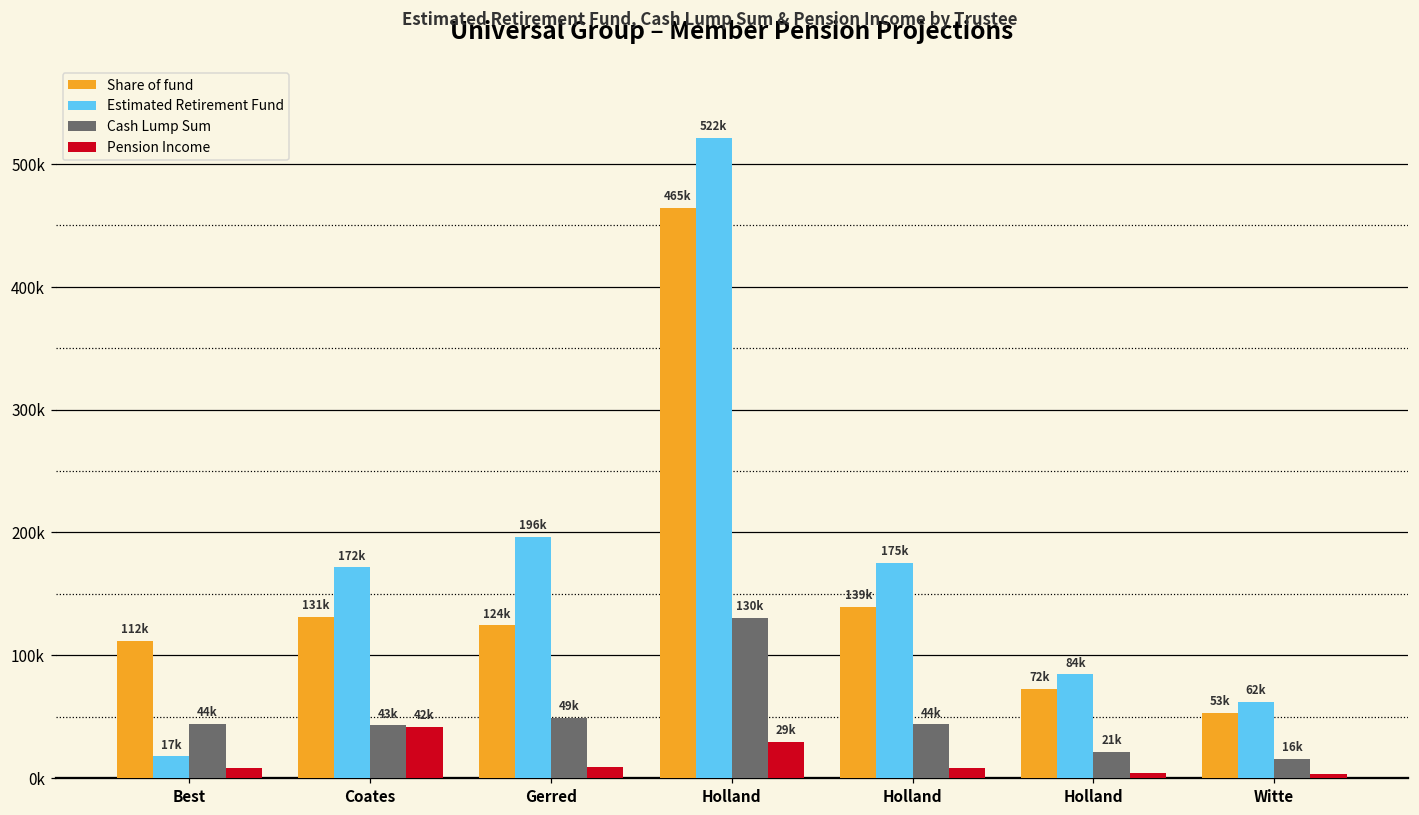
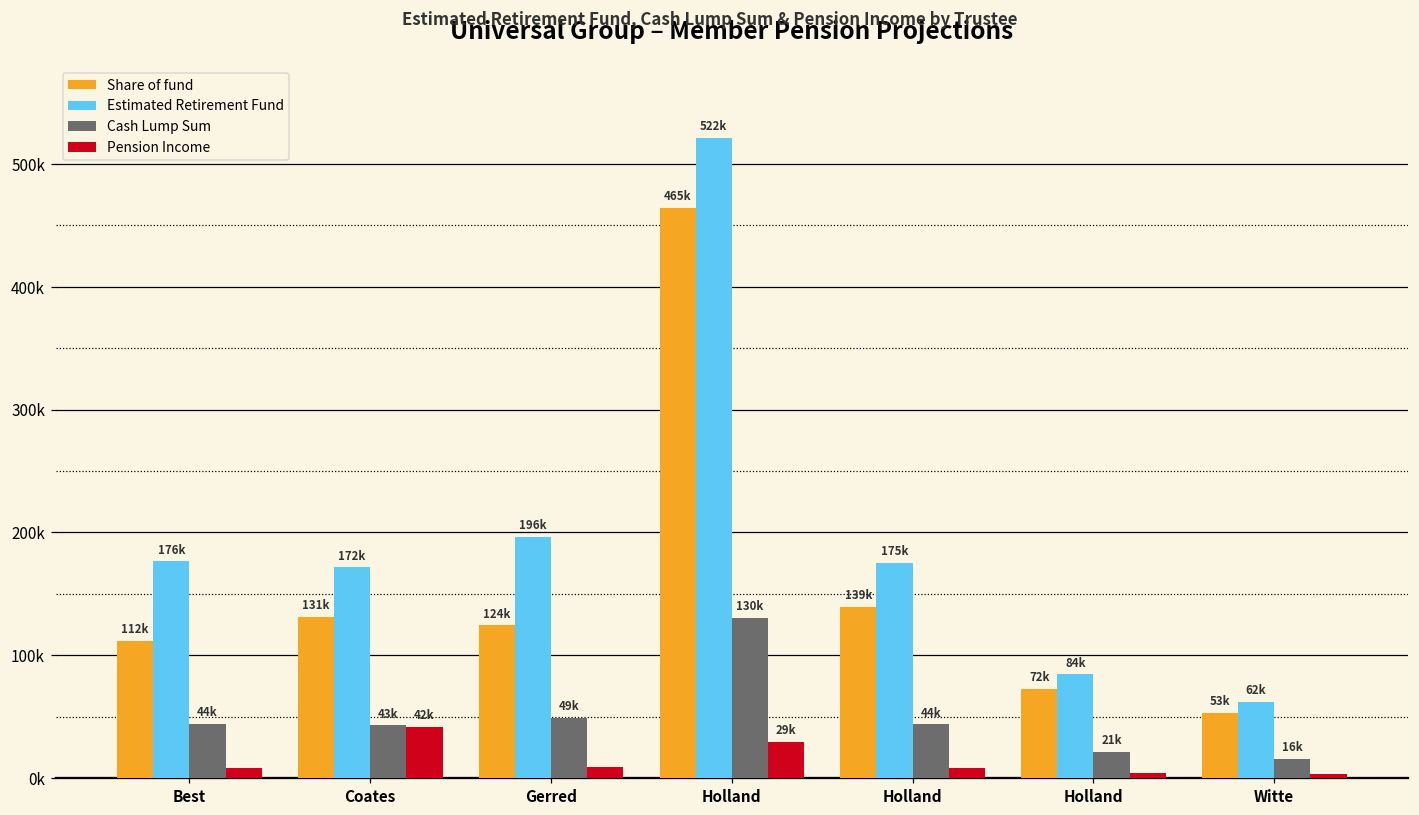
Estimated Retirement Fund, Best: 17k -> 176k
